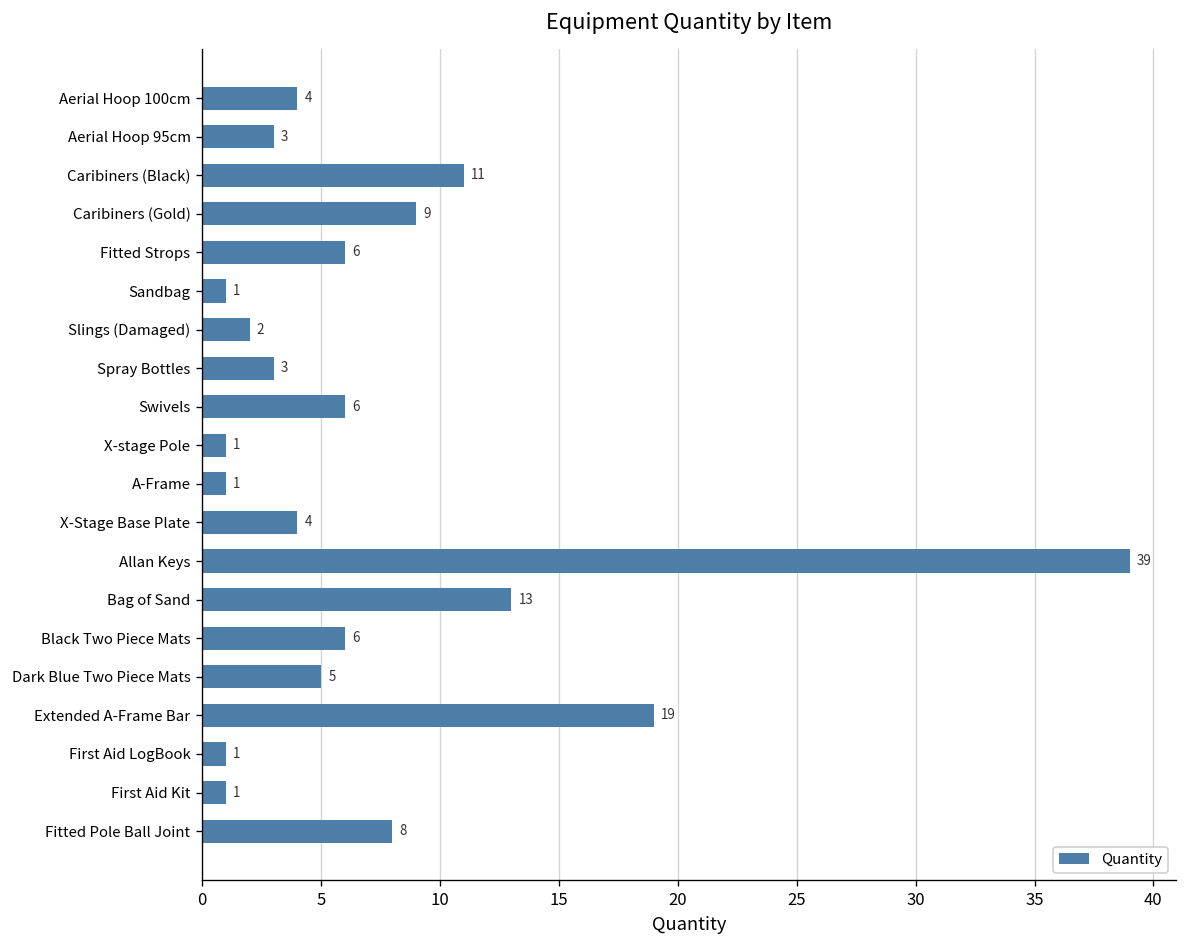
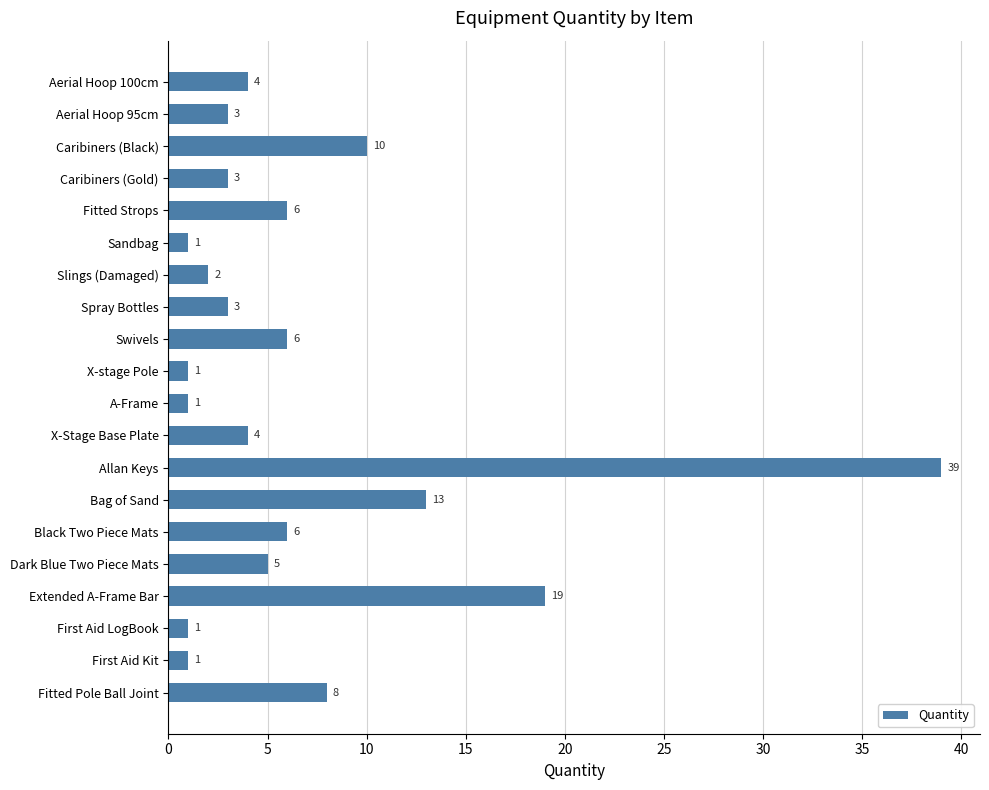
Caribiners (Black): 11 -> 10
Caribiners (Gold): 9 -> 3
